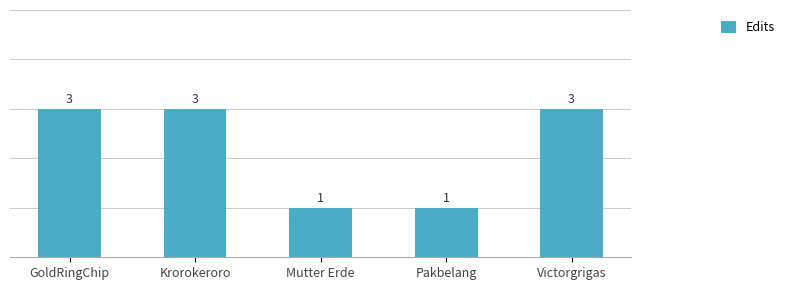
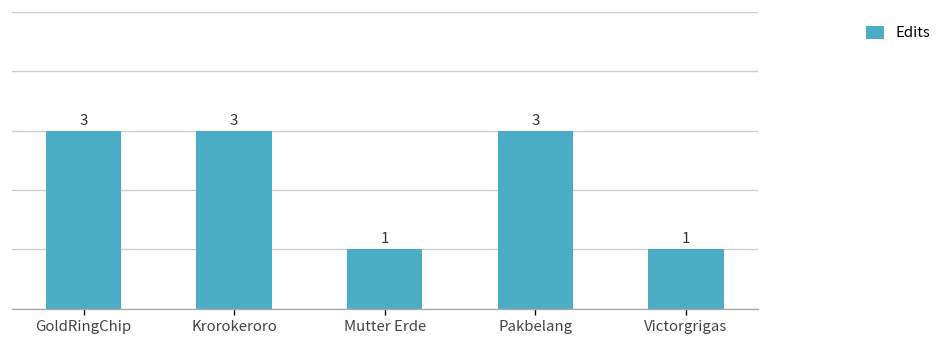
Pakbelang: 1 -> 3
Victorgrigas: 3 -> 1
